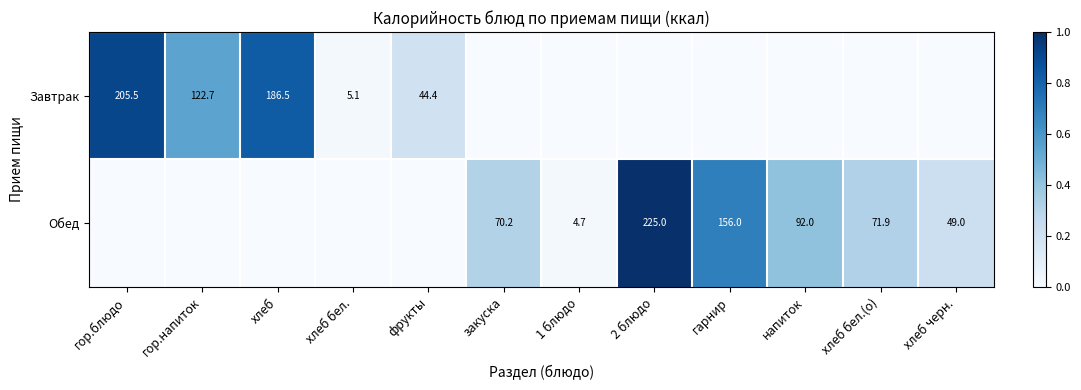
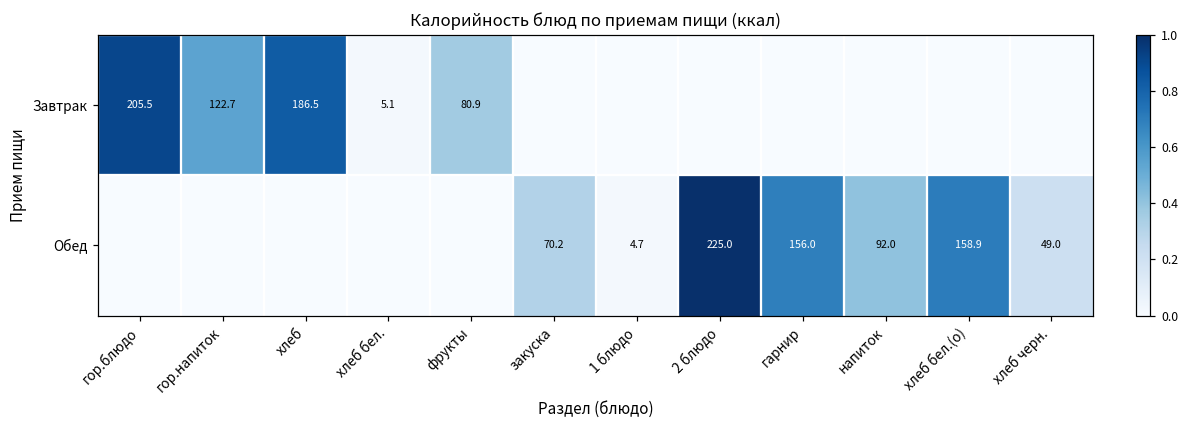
Завтрак, фрукты: 44.4 -> 80.9
Обед, хлеб бел.(о): 71.9 -> 158.9
